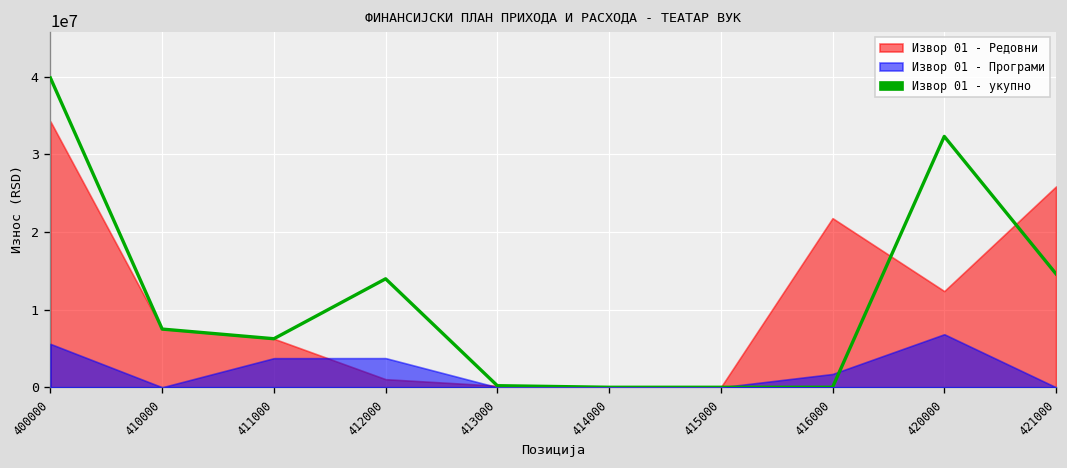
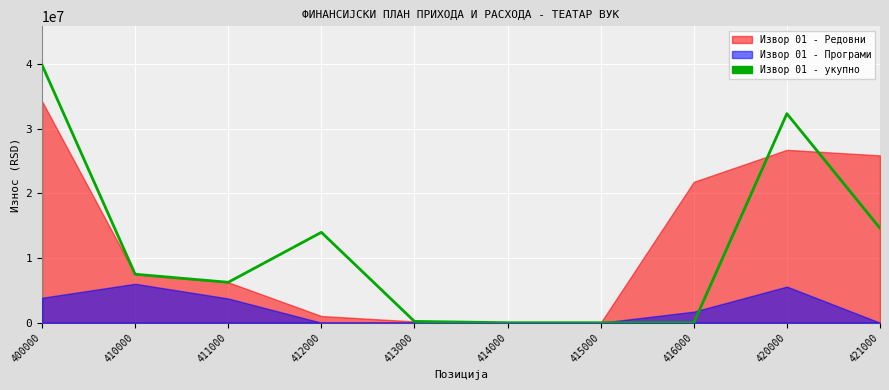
Извор 01 - Програми, 400000: 6000000 -> 4000000
Извор 01 - Програми, 410000: 0 -> 6000000
Извор 01 - Програми, 412000: 4000000 -> 0
Извор 01 - Редовни, 420000: 12000000 -> 27000000
Извор 01 - Програми, 420000: 7000000 -> 6000000
